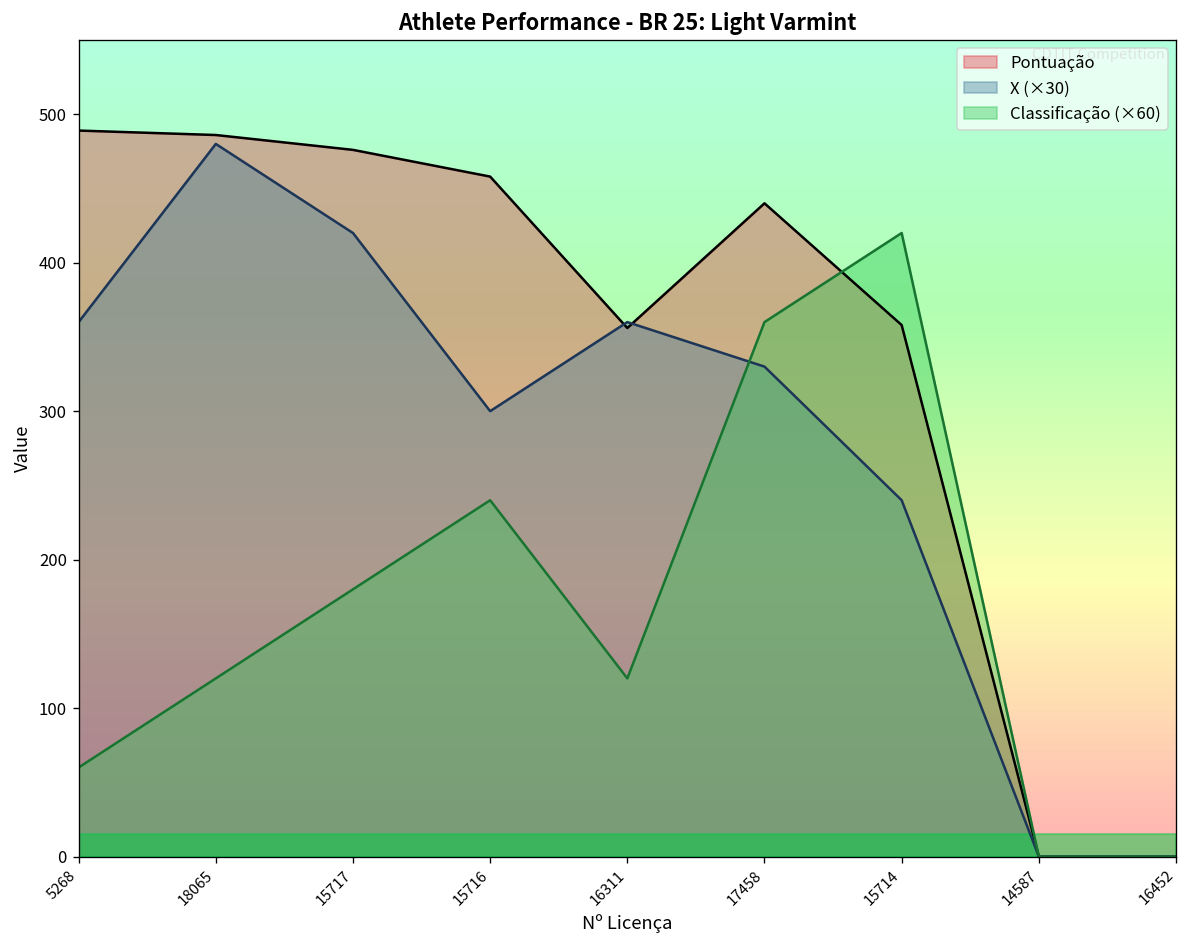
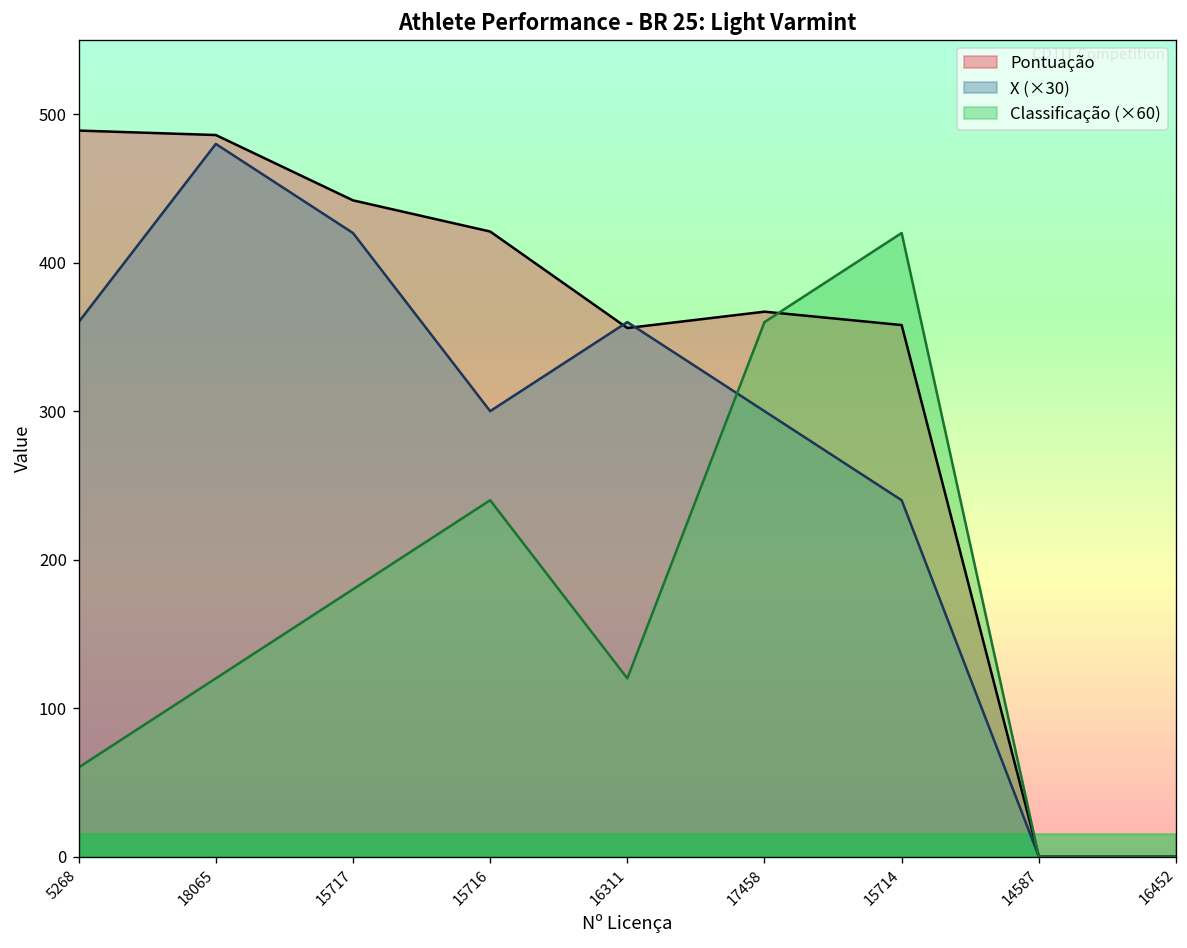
Pontuação, 15717: 476 -> 442
Pontuação, 15716: 458 -> 421
Pontuação, 17458: 440 -> 367
X (×30), 17458: 330 -> 300
